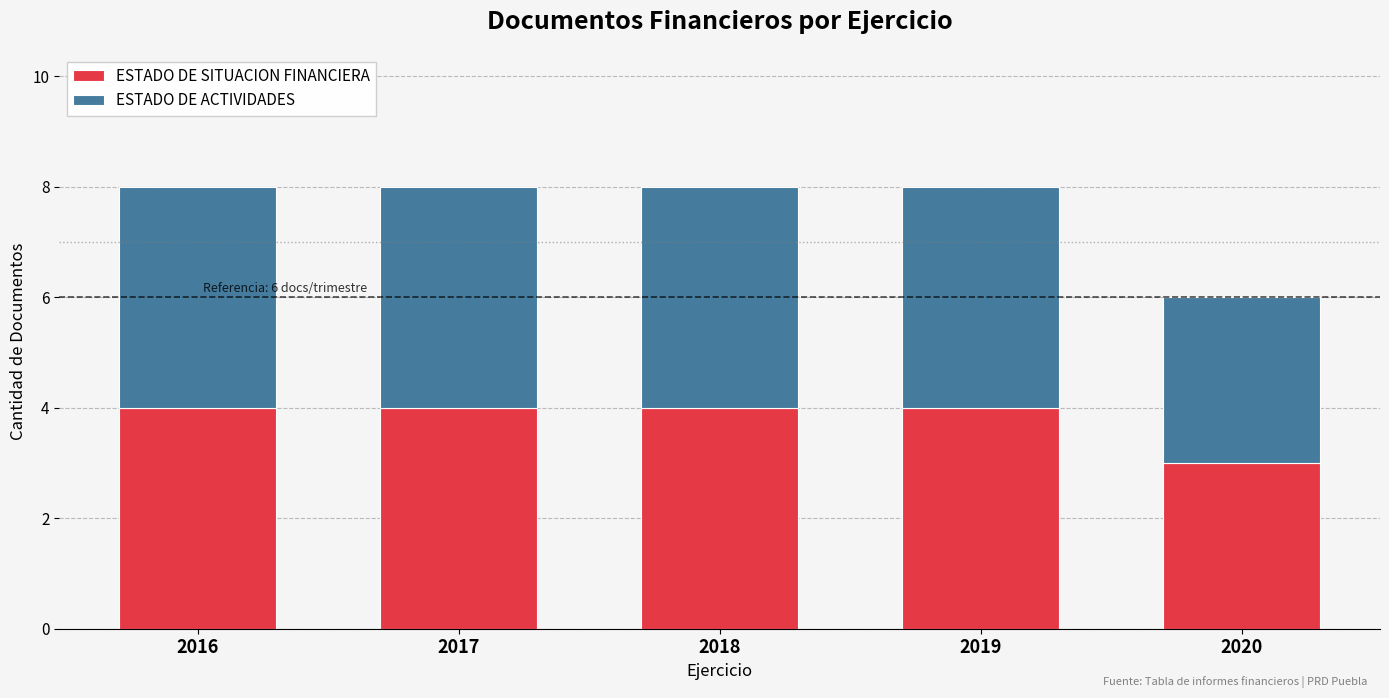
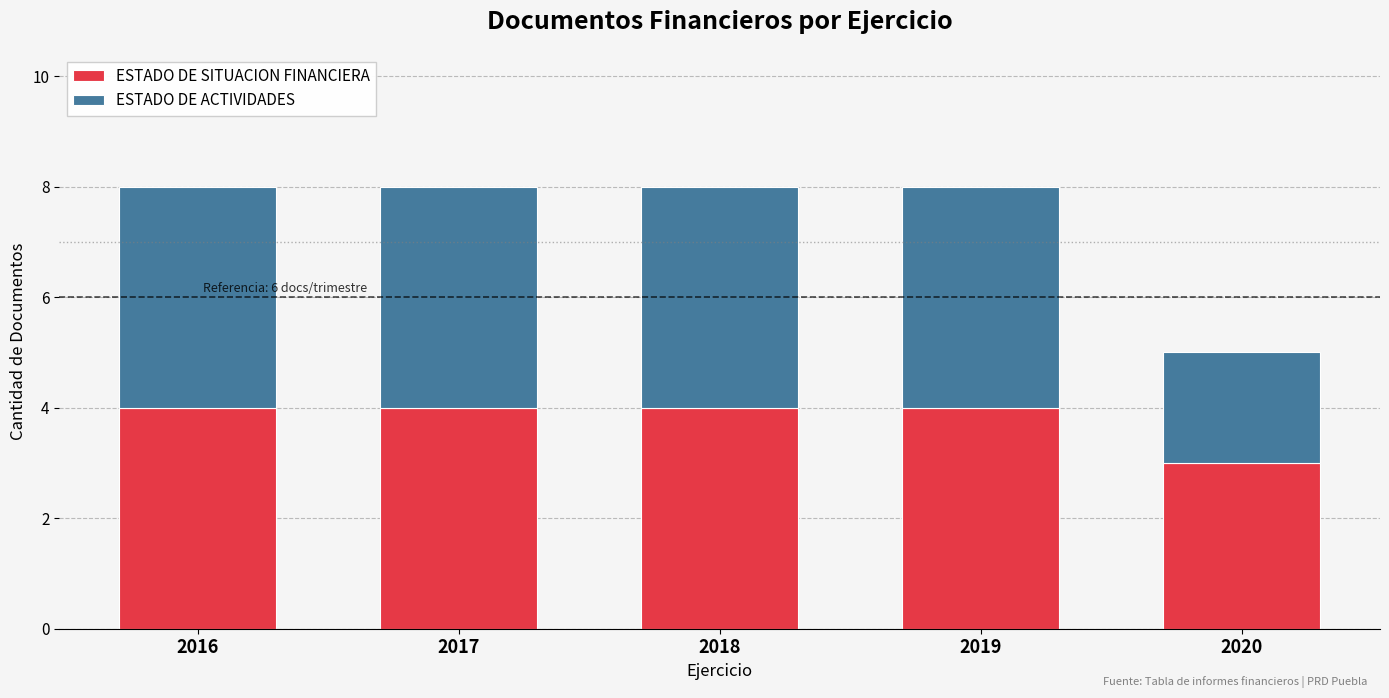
ESTADO DE ACTIVIDADES, 2020: 3 -> 2
